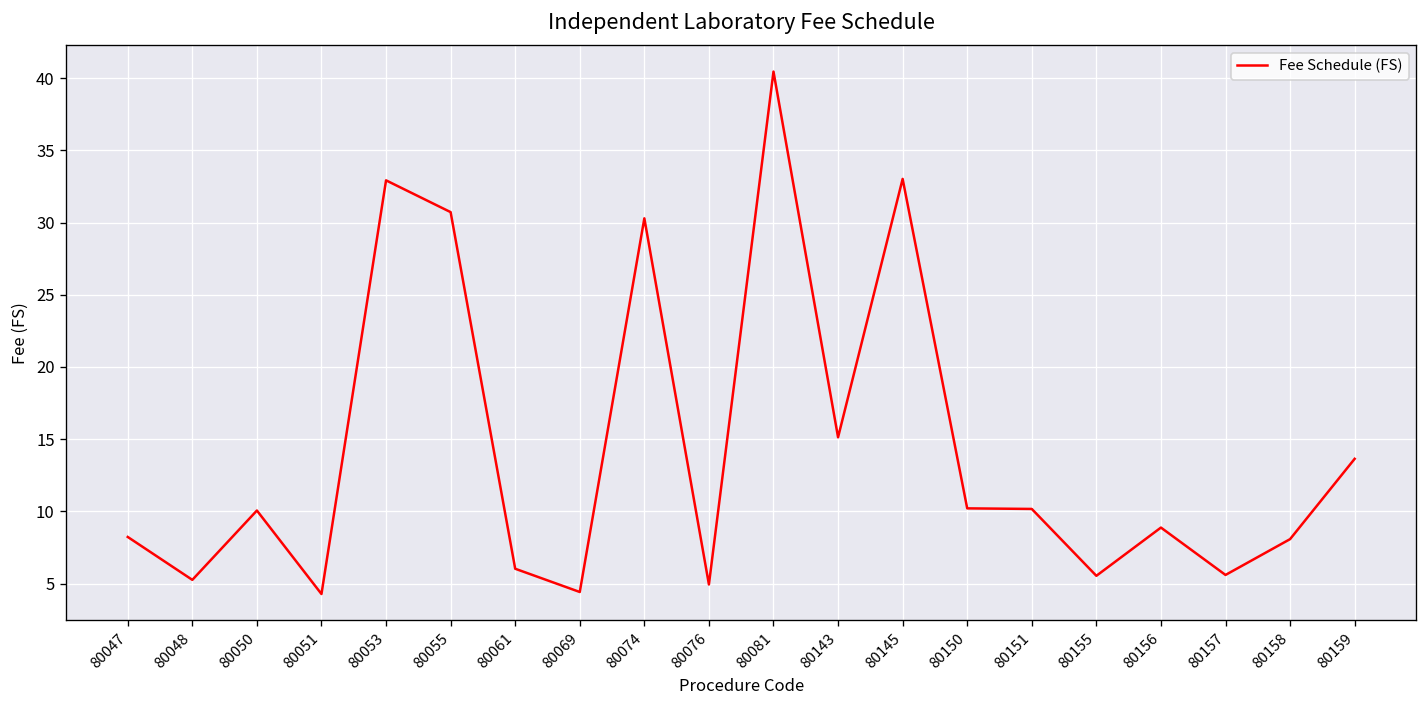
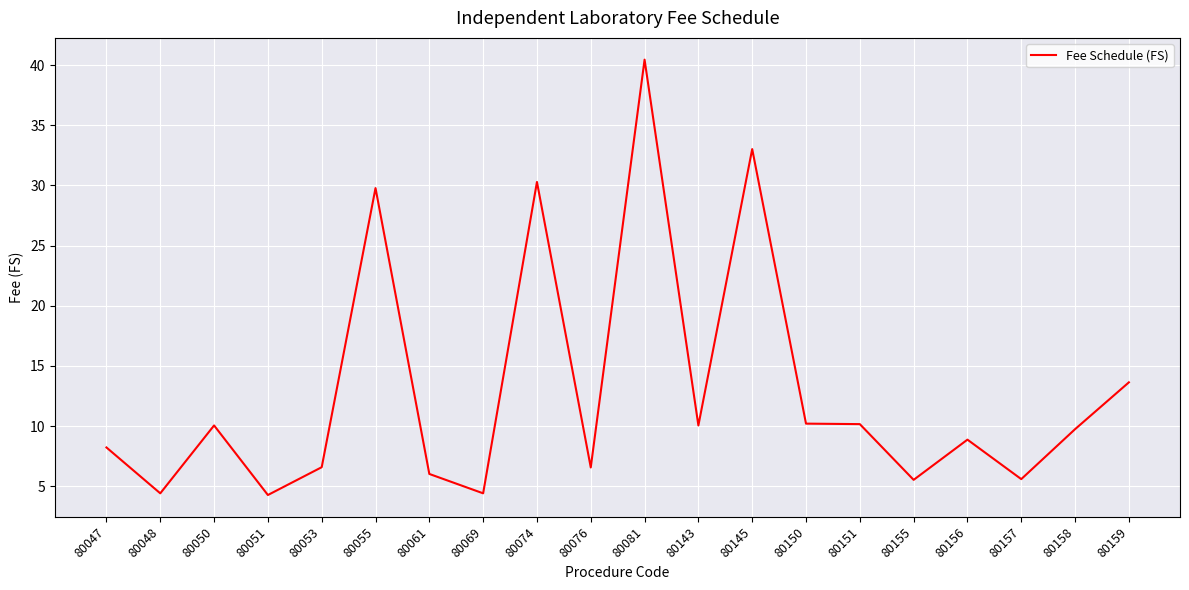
80048: 5.3 -> 4.4
80053: 32.9 -> 6.6
80055: 30.7 -> 29.8
80076: 4.9 -> 6.6
80143: 15.1 -> 10.1
80158: 8.1 -> 9.8
